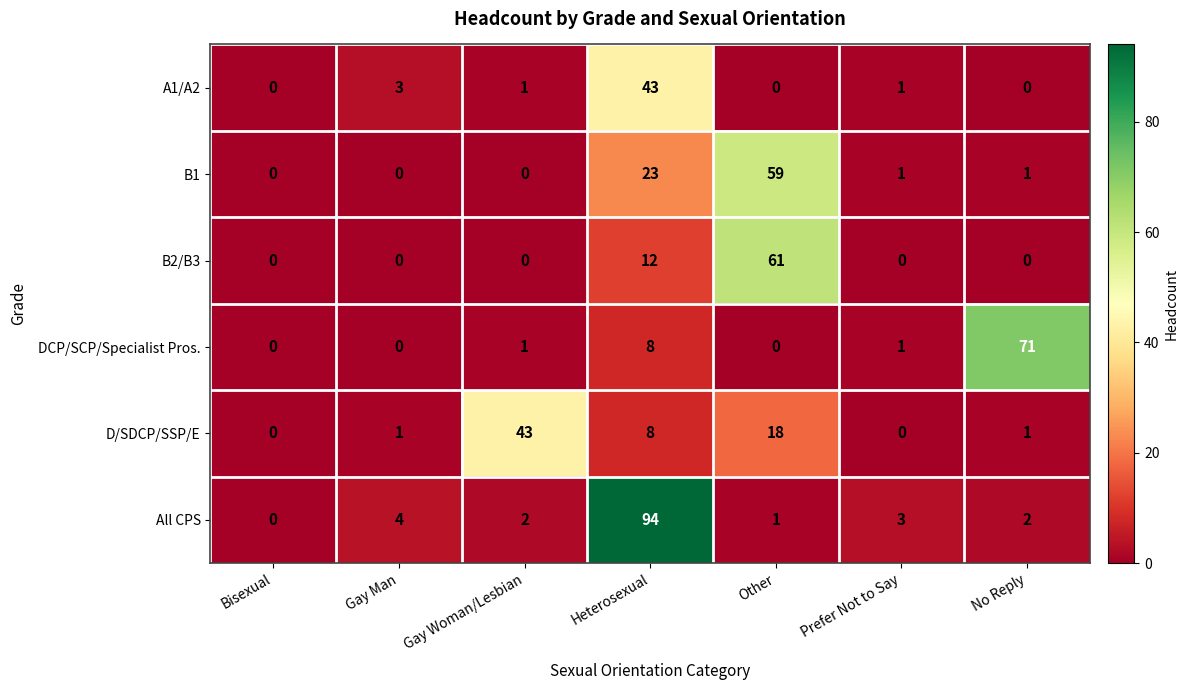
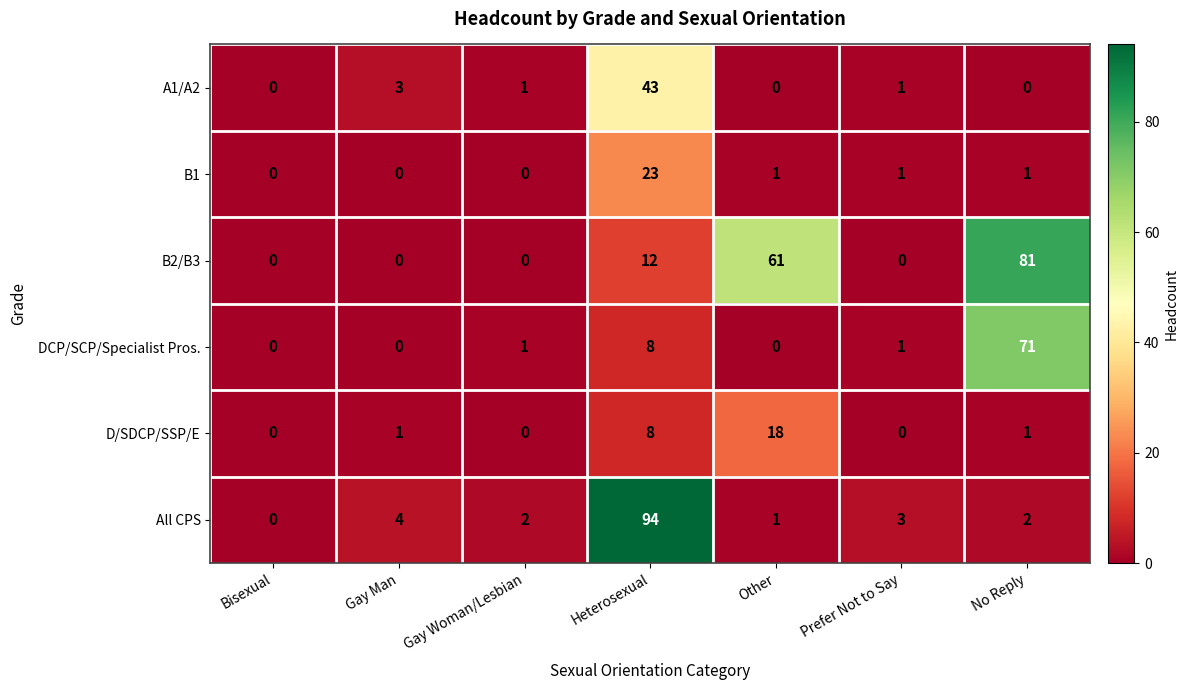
B1, Other: 59 -> 1
B2/B3, No Reply: 0 -> 81
D/SDCP/SSP/E, Gay Woman/Lesbian: 43 -> 0
